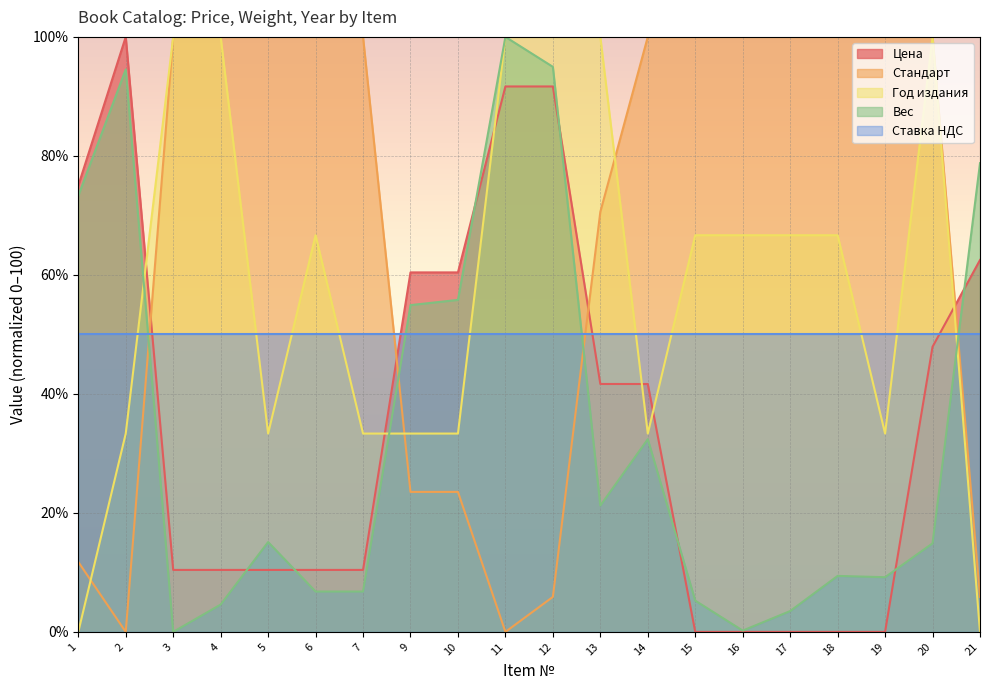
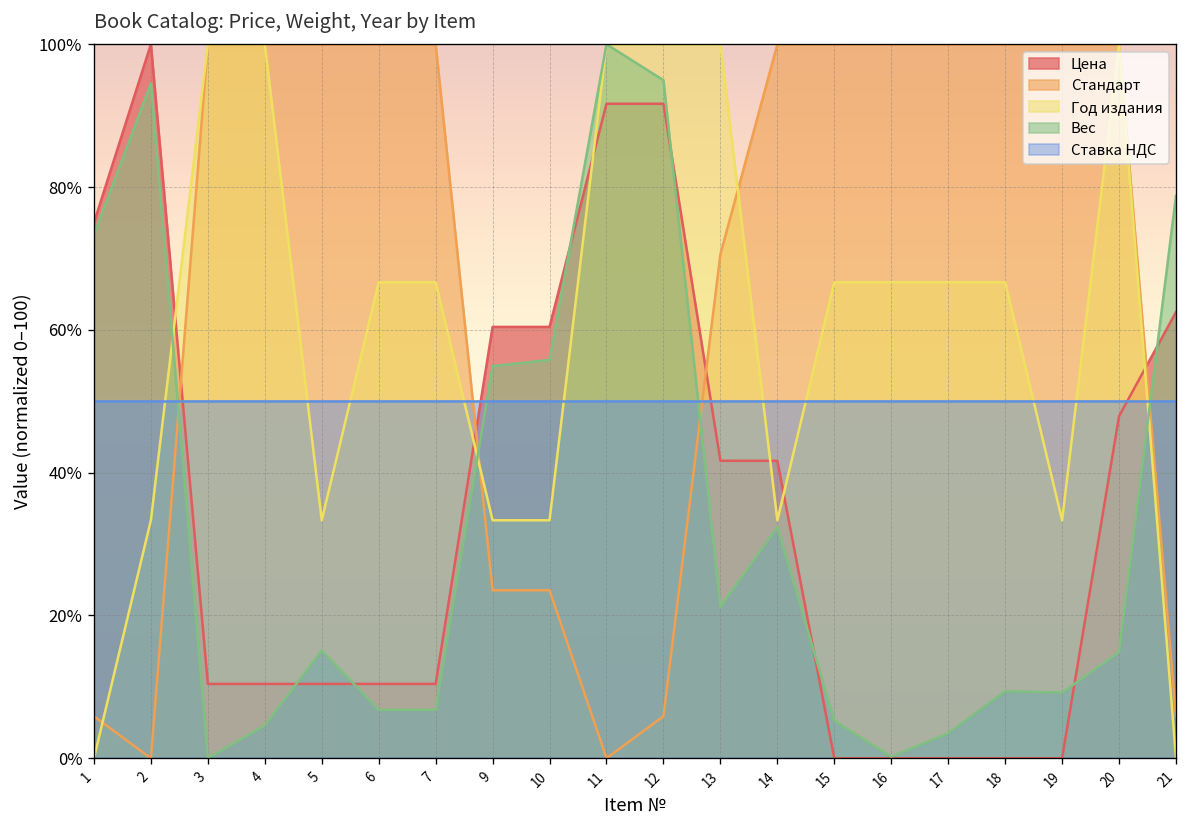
Стандарт, 1: 12% -> 6%
Год издания, 7: 33% -> 67%
